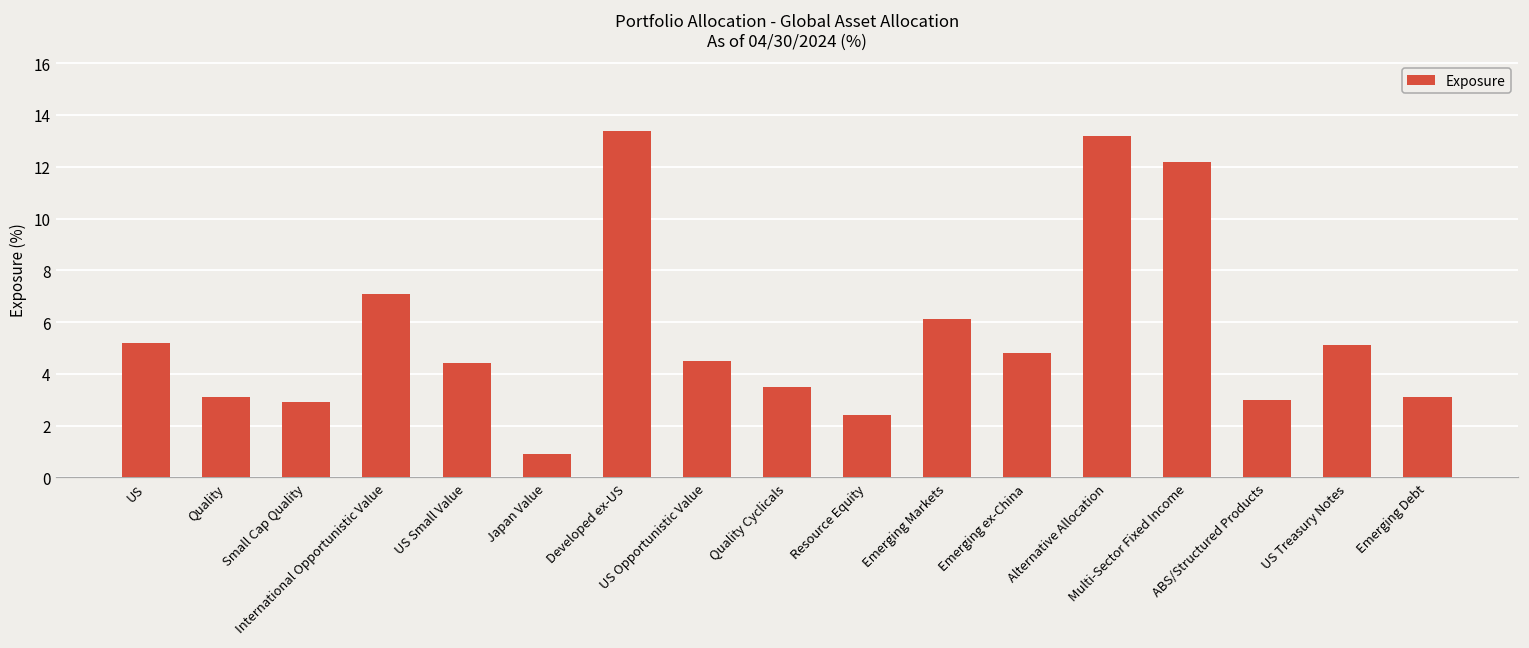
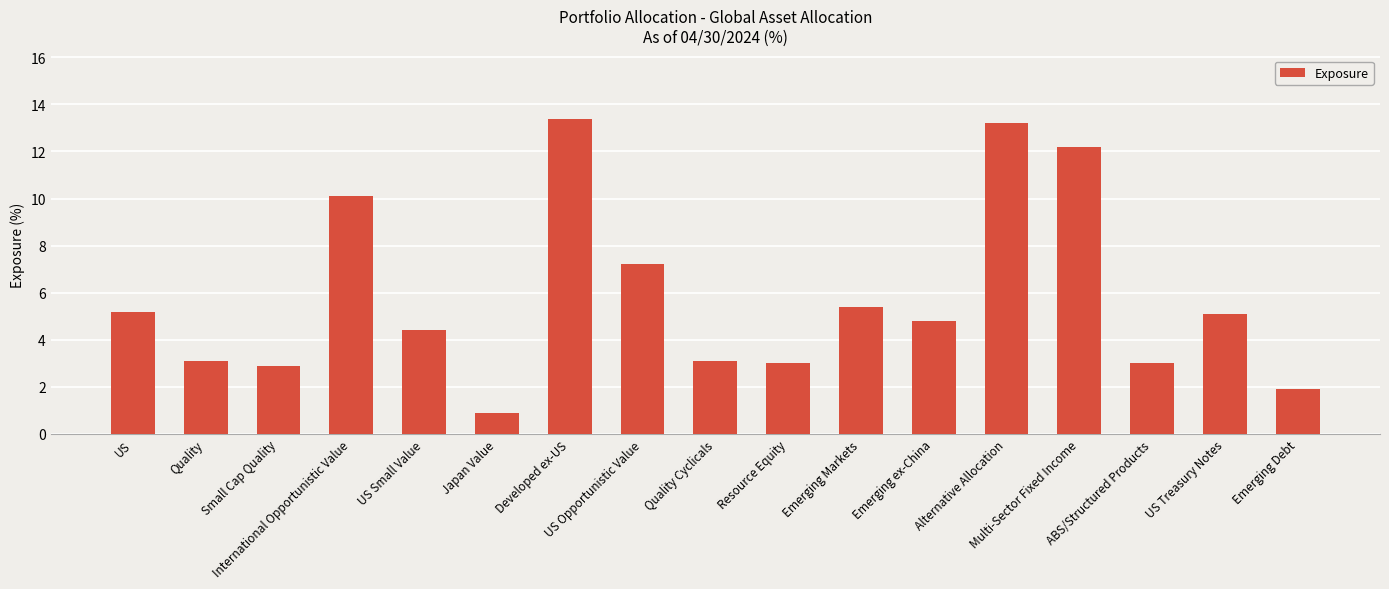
International Opportunistic Value: 7.1 -> 10.1
US Opportunistic Value: 4.5 -> 7.2
Quality Cyclicals: 3.5 -> 3.1
Resource Equity: 2.4 -> 3.0
Emerging Markets: 6.1 -> 5.4
Emerging Debt: 3.1 -> 1.9
